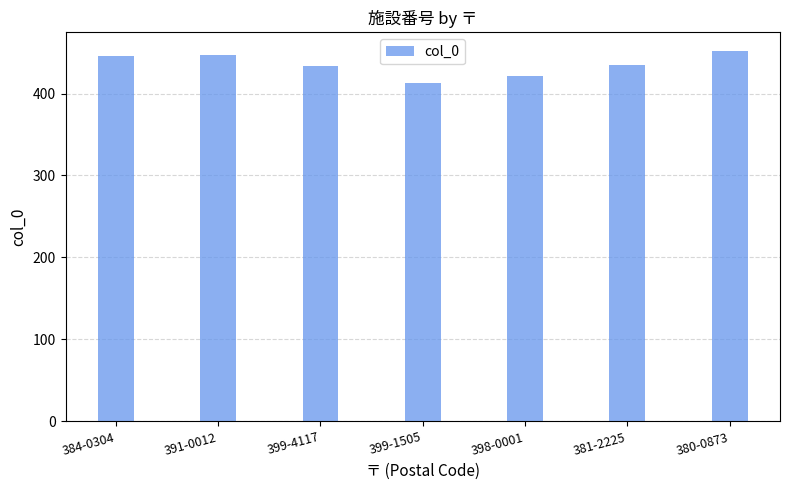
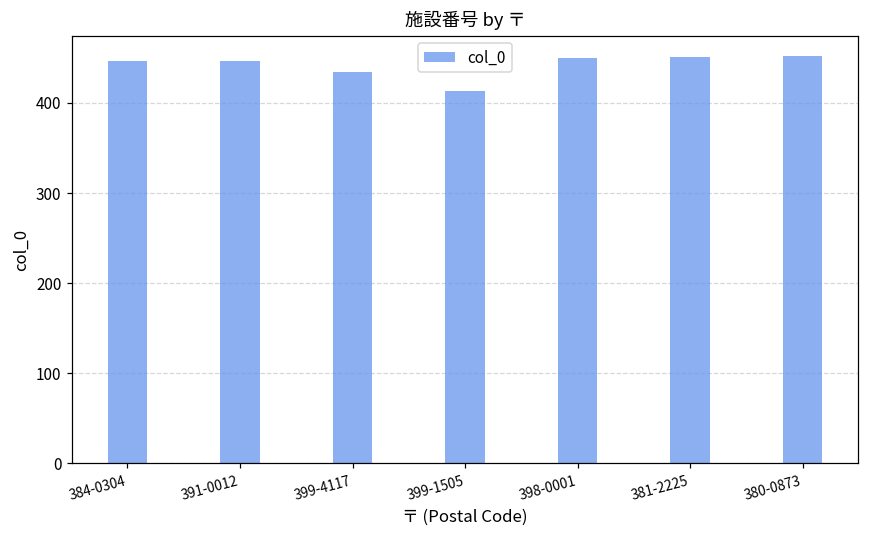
398-0001: 420 -> 450
381-2225: 440 -> 450
